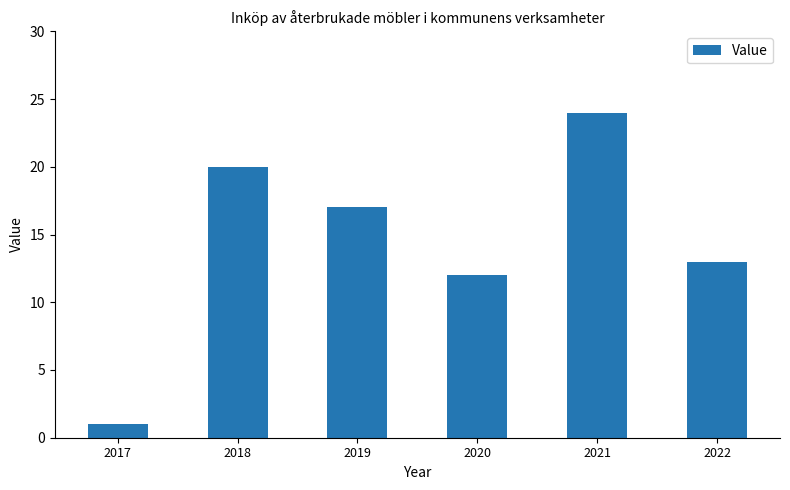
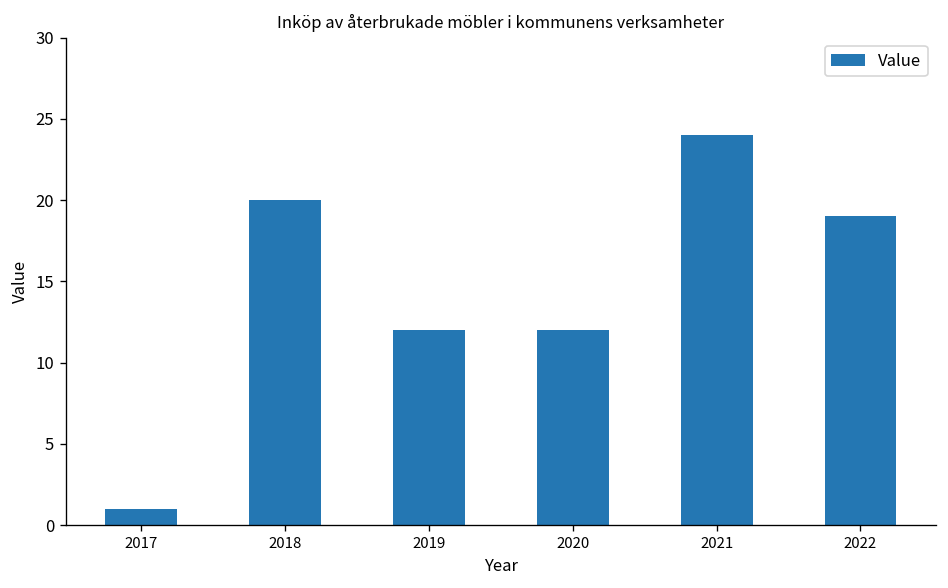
2019: 17 -> 12
2022: 13 -> 19
